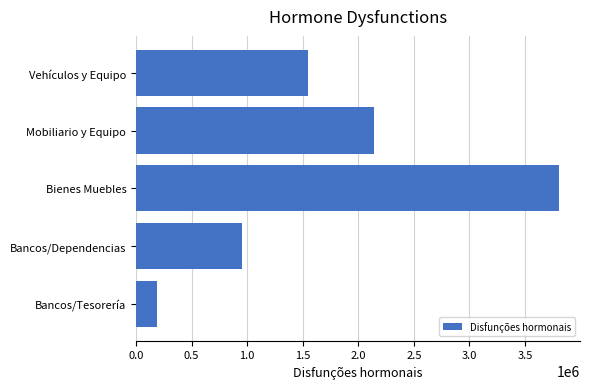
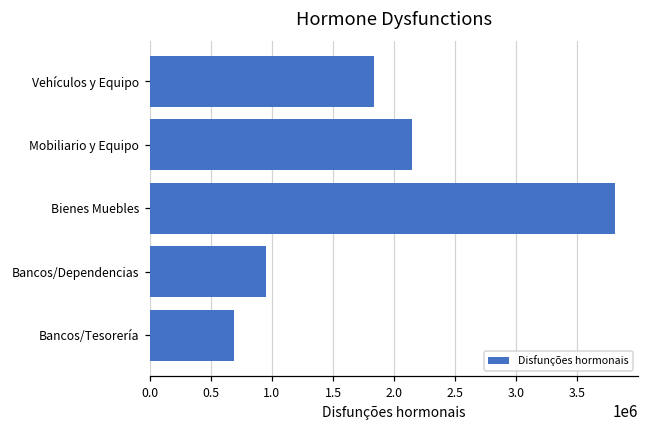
Vehículos y Equipo: 1550000 -> 1830000
Bancos/Tesorería: 190000 -> 690000
